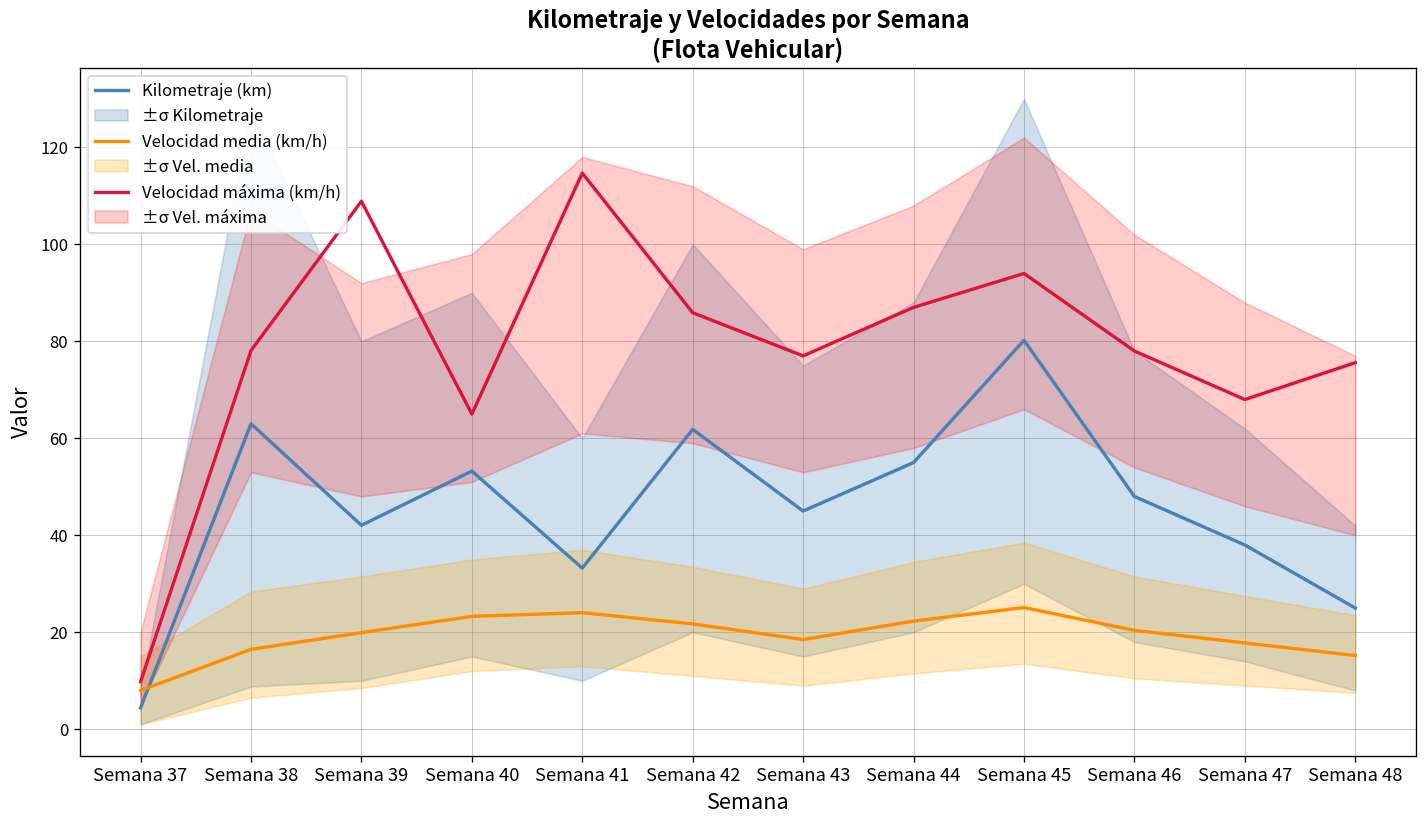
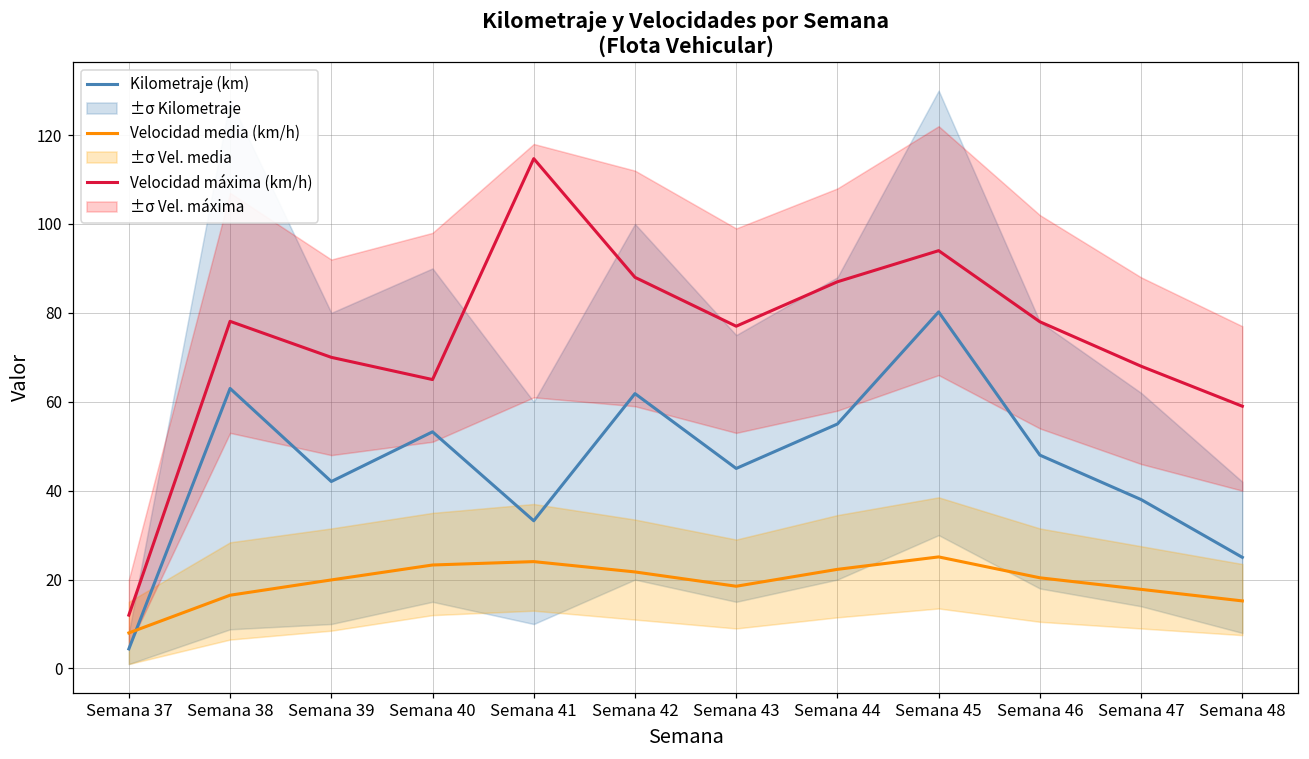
Velocidad máxima (km/h), Semana 37: 10 -> 12
Velocidad máxima (km/h), Semana 39: 109 -> 70
Velocidad máxima (km/h), Semana 42: 86 -> 88
Velocidad máxima (km/h), Semana 48: 76 -> 59
